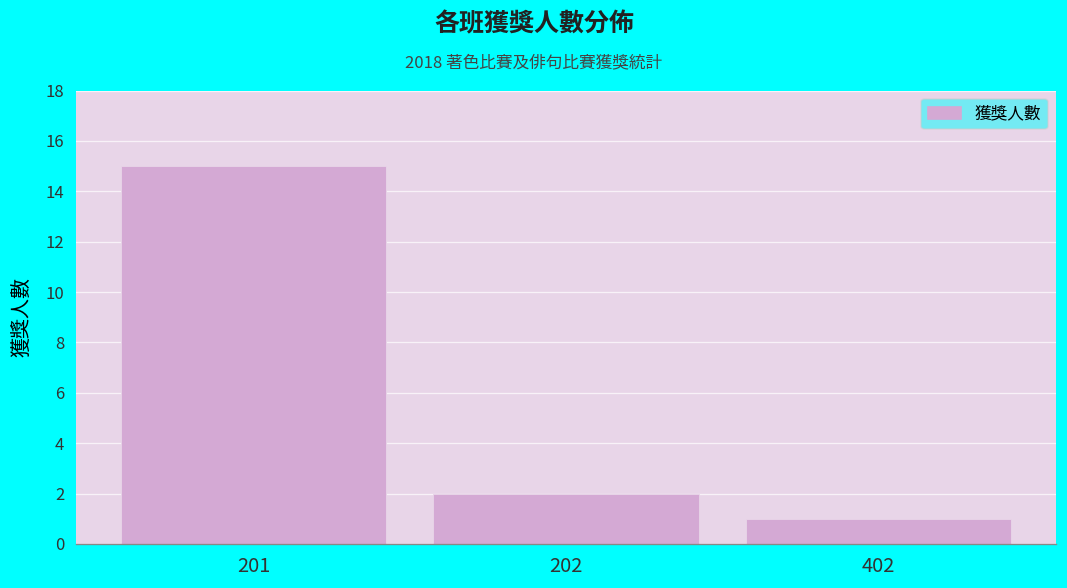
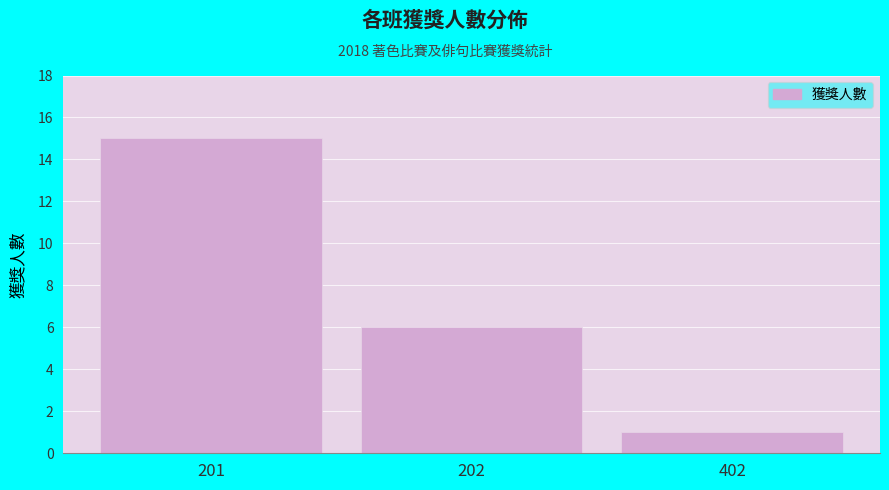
202: 2 -> 6
